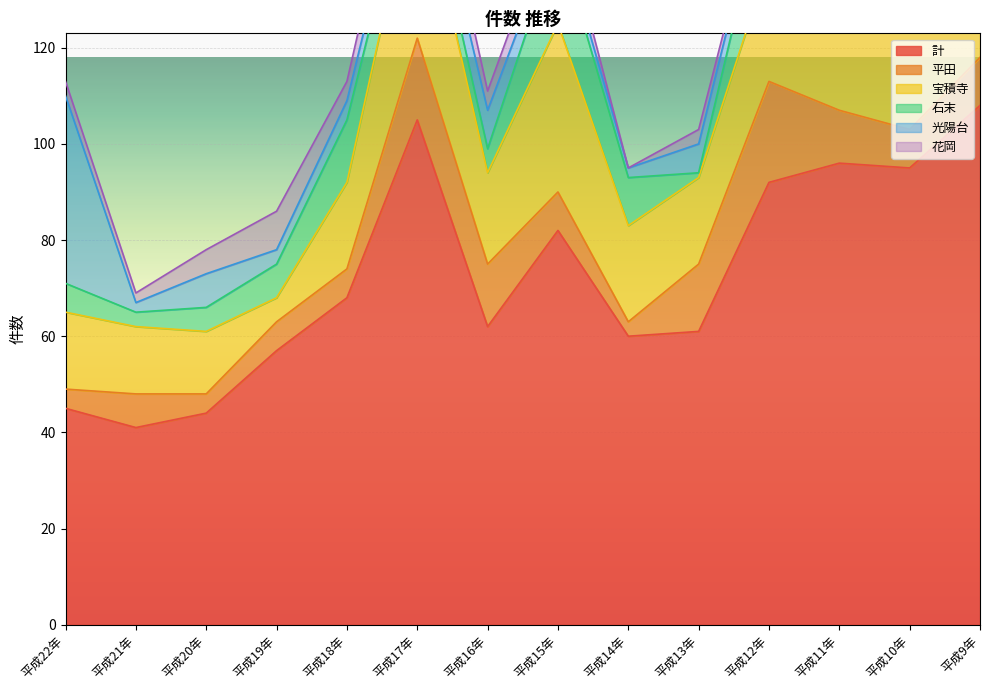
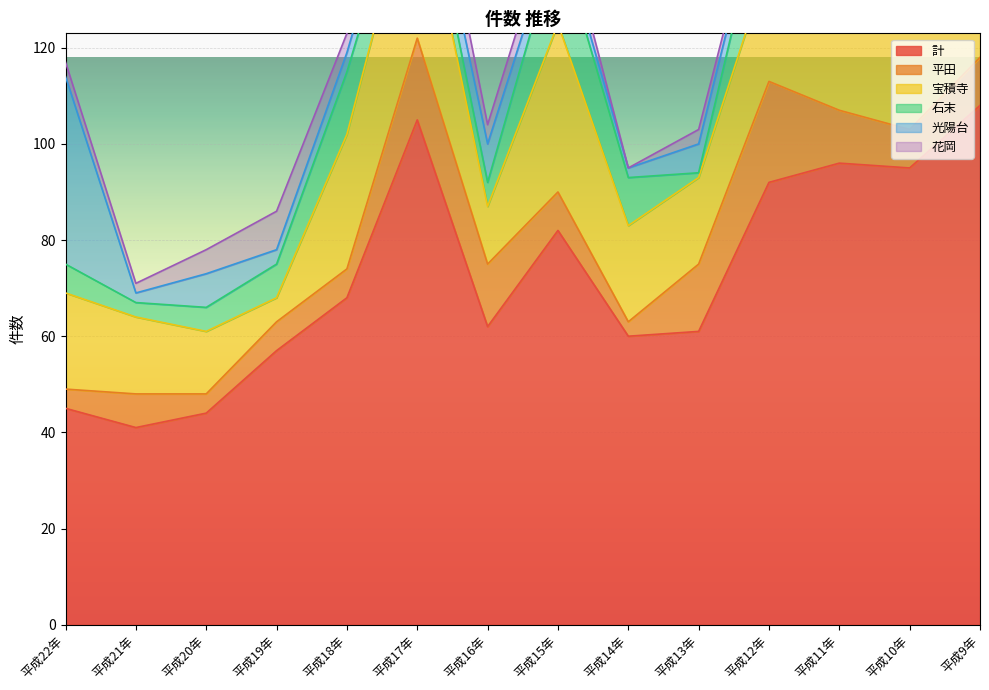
宝積寺, 平成22年: 16 -> 20
宝積寺, 平成21年: 14 -> 16
宝積寺, 平成18年: 18 -> 28
宝積寺, 平成16年: 19 -> 12
